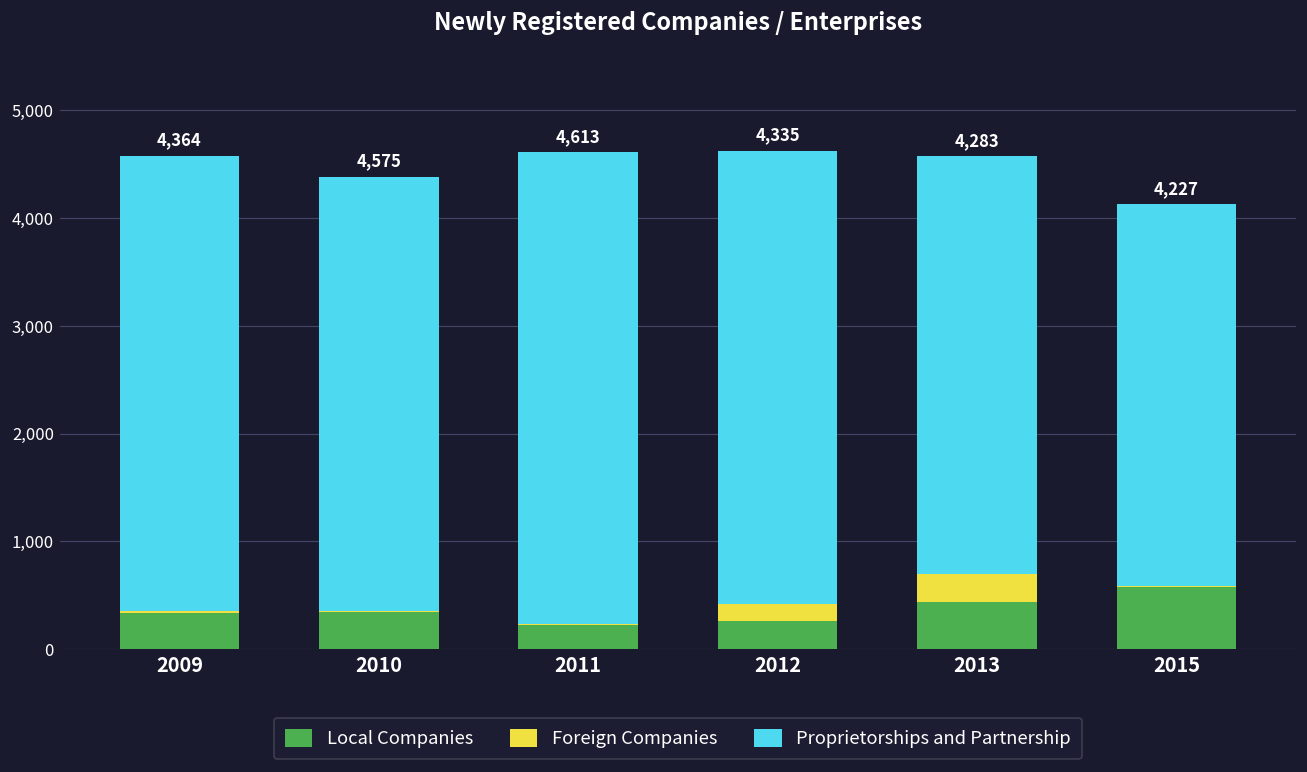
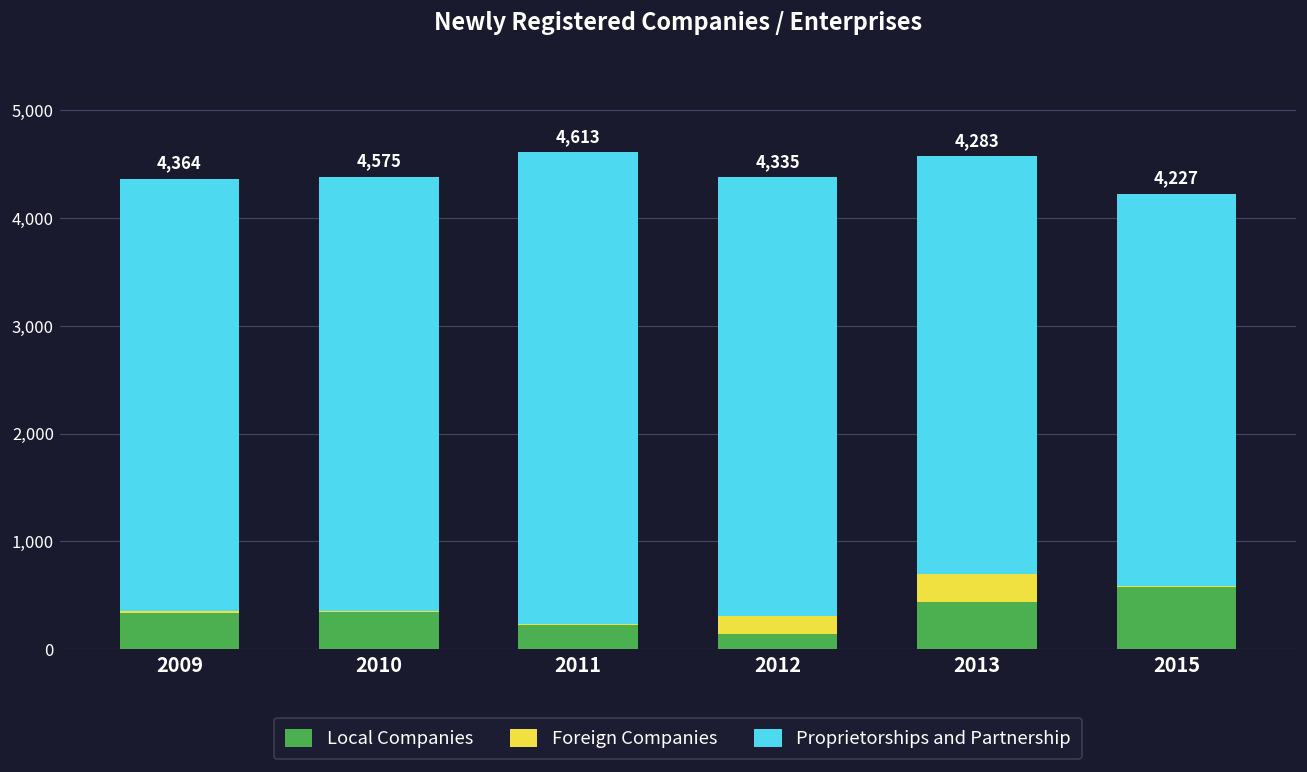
Proprietorships and Partnership, 2009: 4,200 -> 4,000
Local Companies, 2012: 300 -> 100
Proprietorships and Partnership, 2012: 4,200 -> 4,100
Proprietorships and Partnership, 2015: 3,500 -> 3,600
